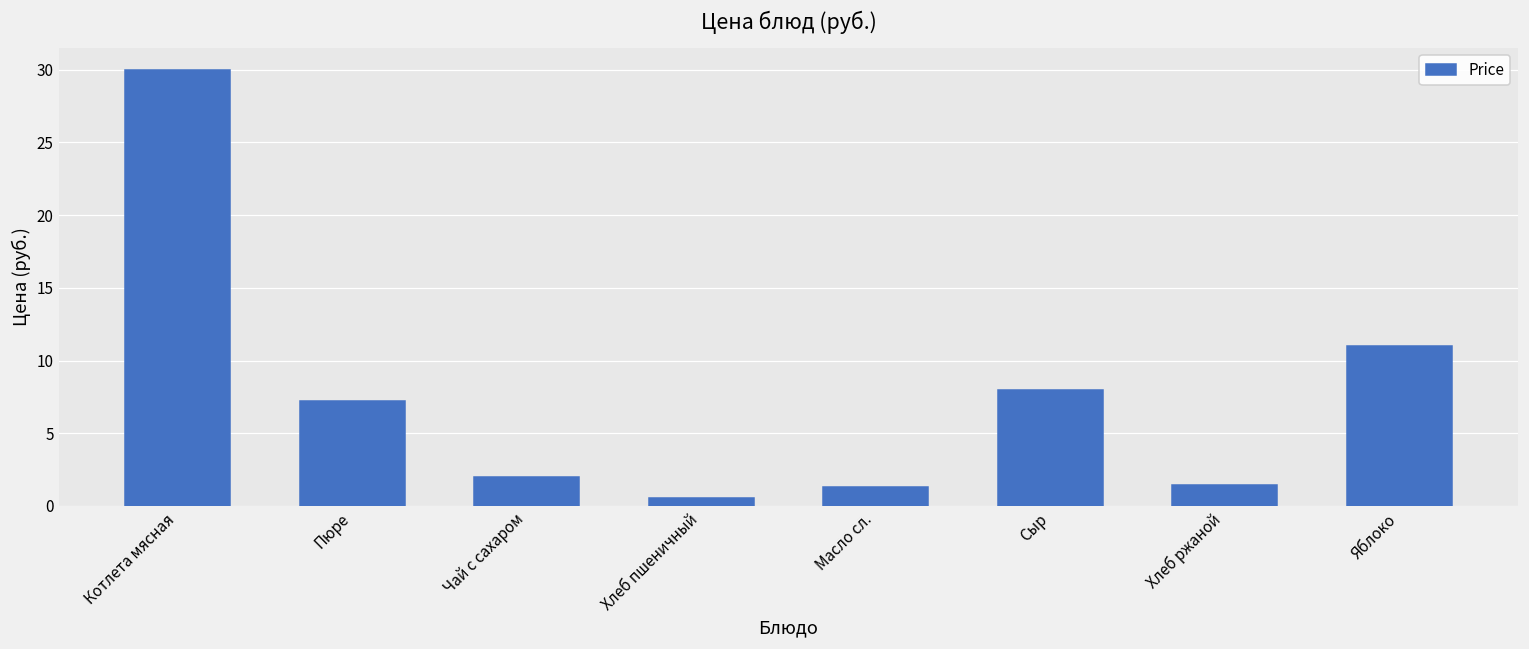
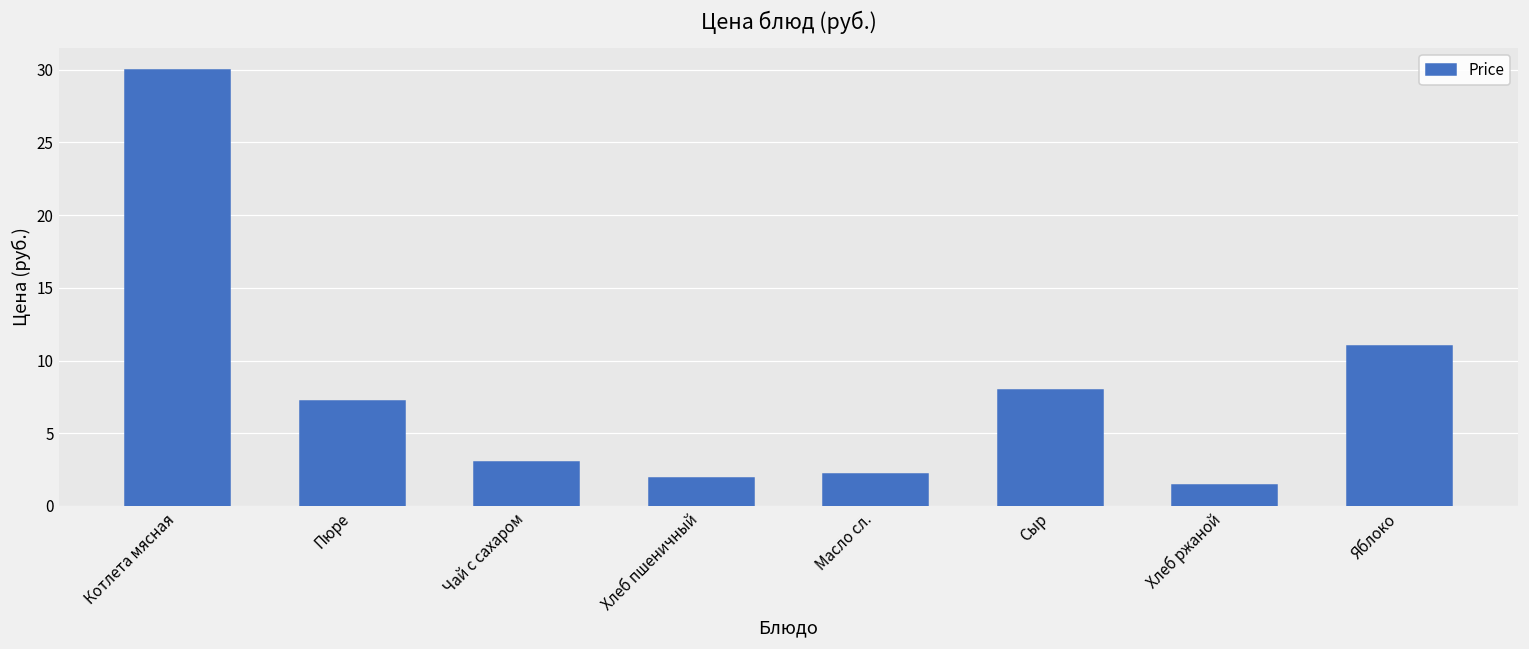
Чай с сахаром: 2 -> 3
Хлеб пшеничный: 0.5 -> 1.9
Масло сл.: 1.3 -> 2.2
